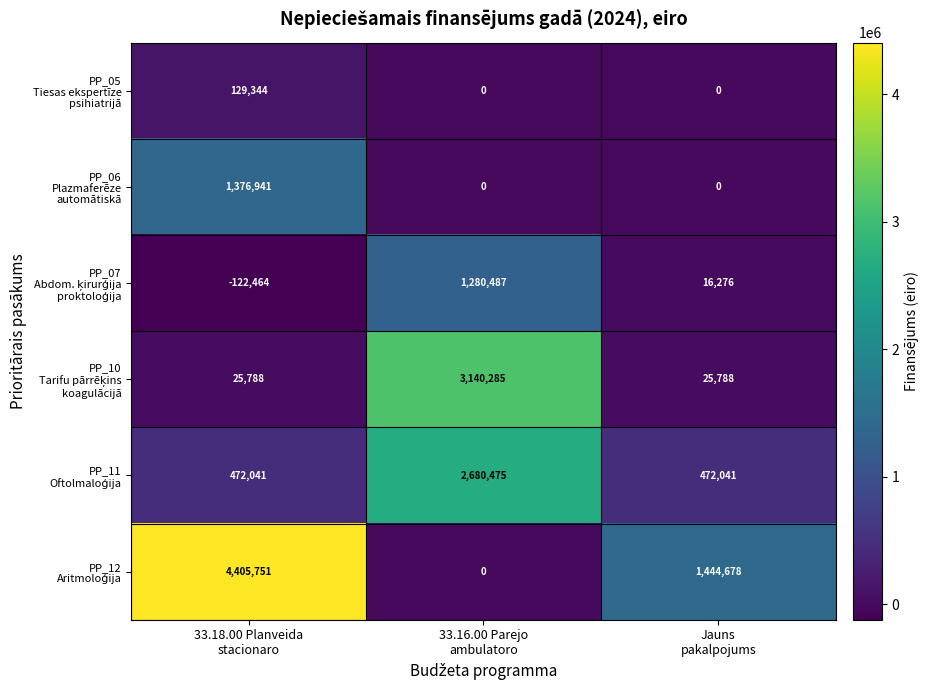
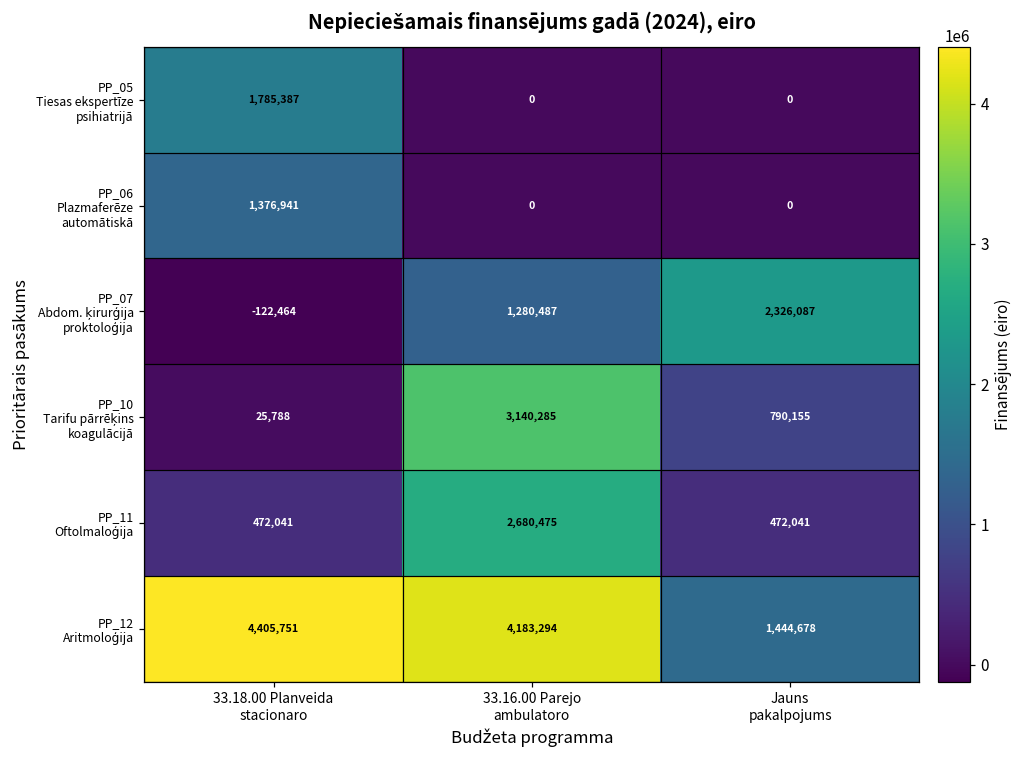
PP_05 Tiesas ekspertīze psihiatrijā, 33.18.00 Planveida stacionaro: 129,344 -> 1,785,387
PP_07 Abdom. ķirurģija proktoloģija, Jauns pakalpojums: 16,276 -> 2,326,087
PP_10 Tarifu pārrēķins koagulācijā, Jauns pakalpojums: 25,788 -> 790,155
PP_12 Aritmoloģija, 33.16.00 Parejo ambulatoro: 0 -> 4,183,294
